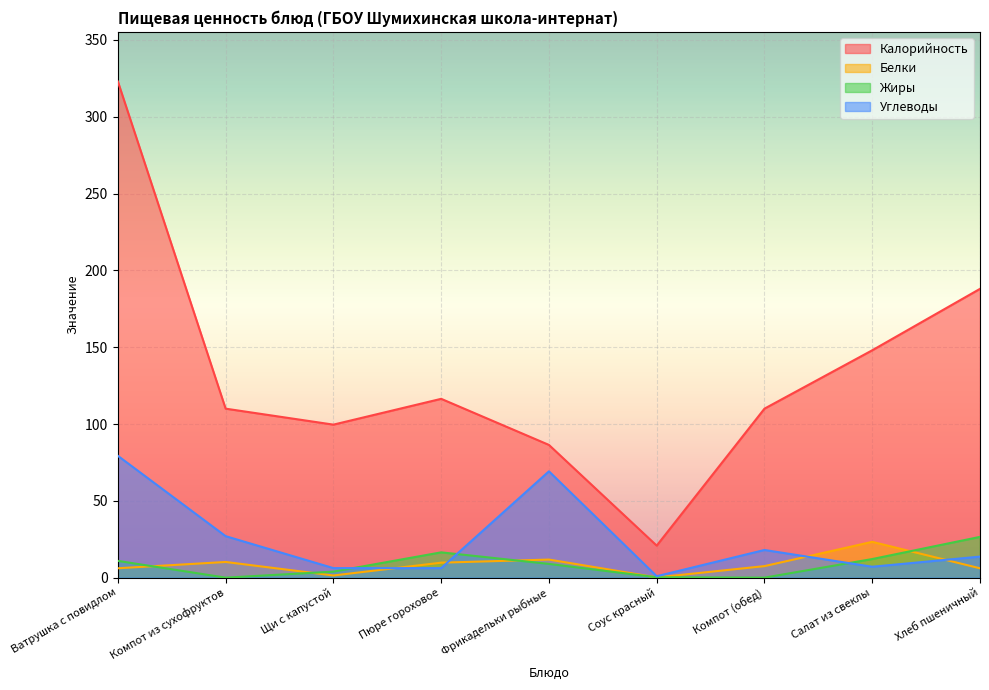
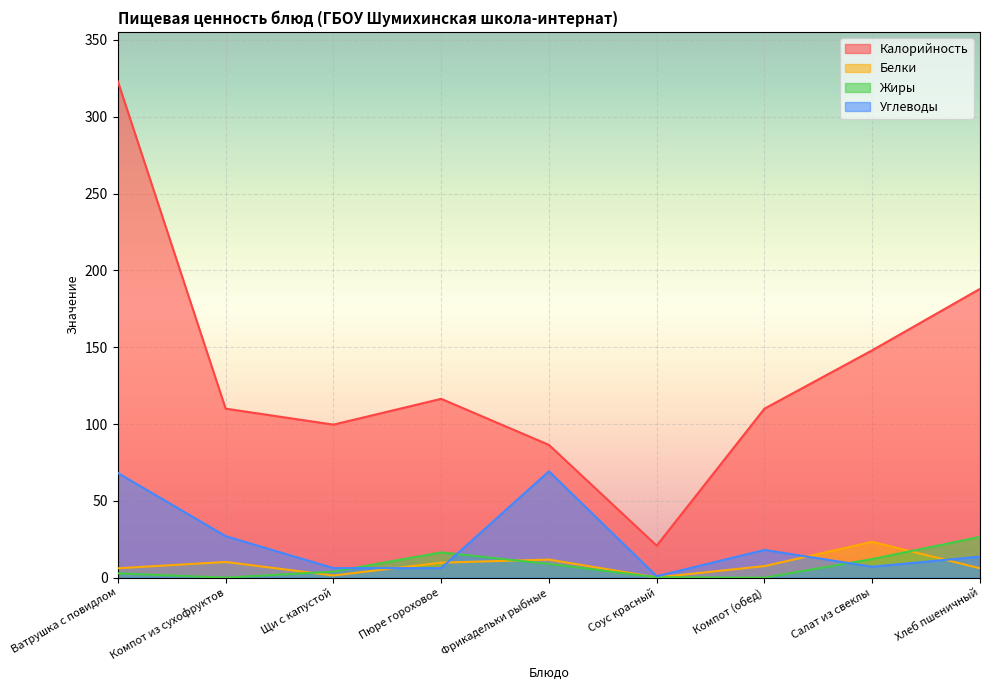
Жиры, Ватрушка с повидлом: 11 -> 3
Углеводы, Ватрушка с повидлом: 79 -> 68
